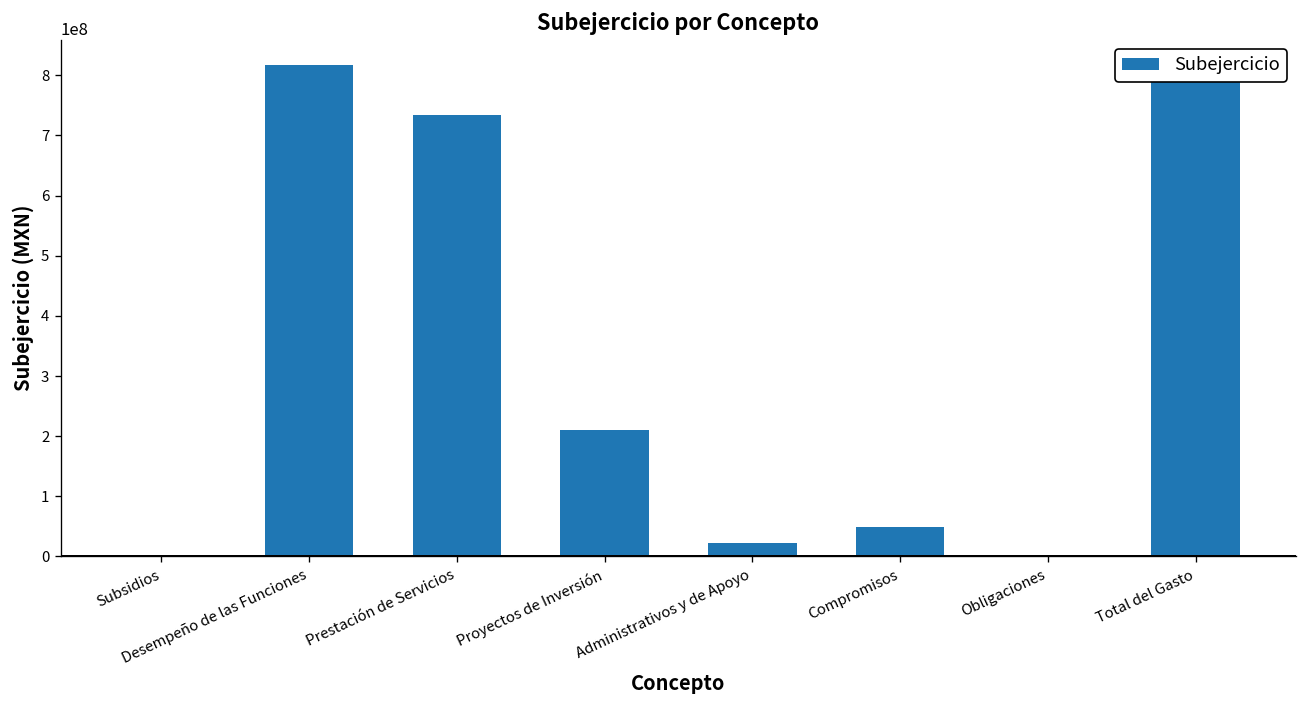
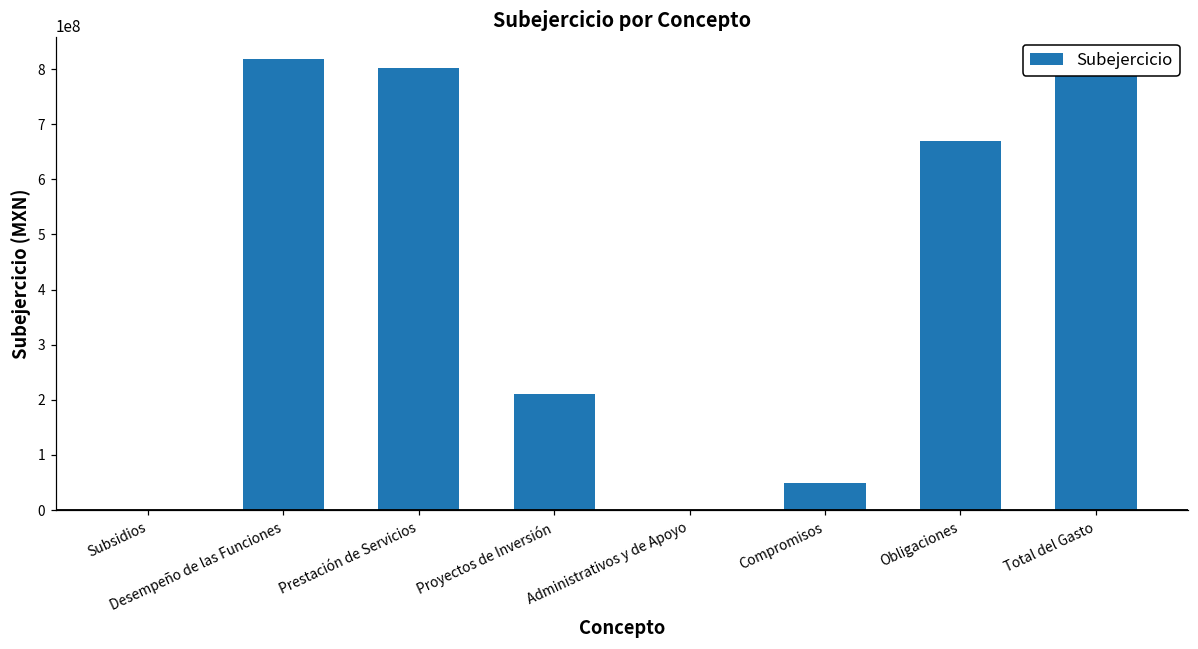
Prestación de Servicios: 730000000 -> 800000000
Administrativos y de Apoyo: 20000000 -> 0
Obligaciones: 0 -> 670000000
